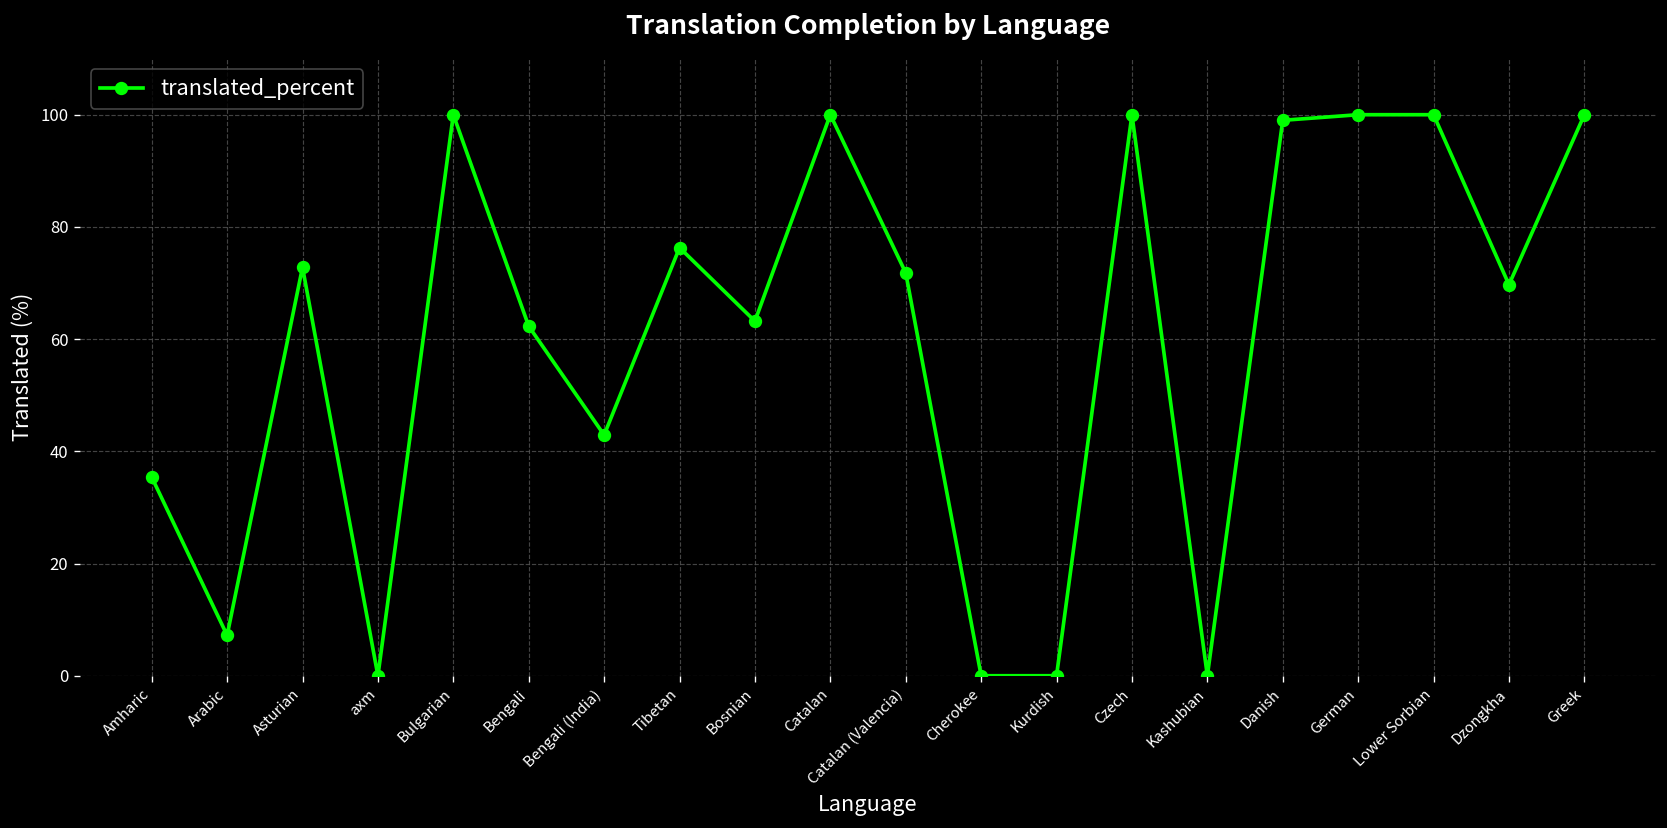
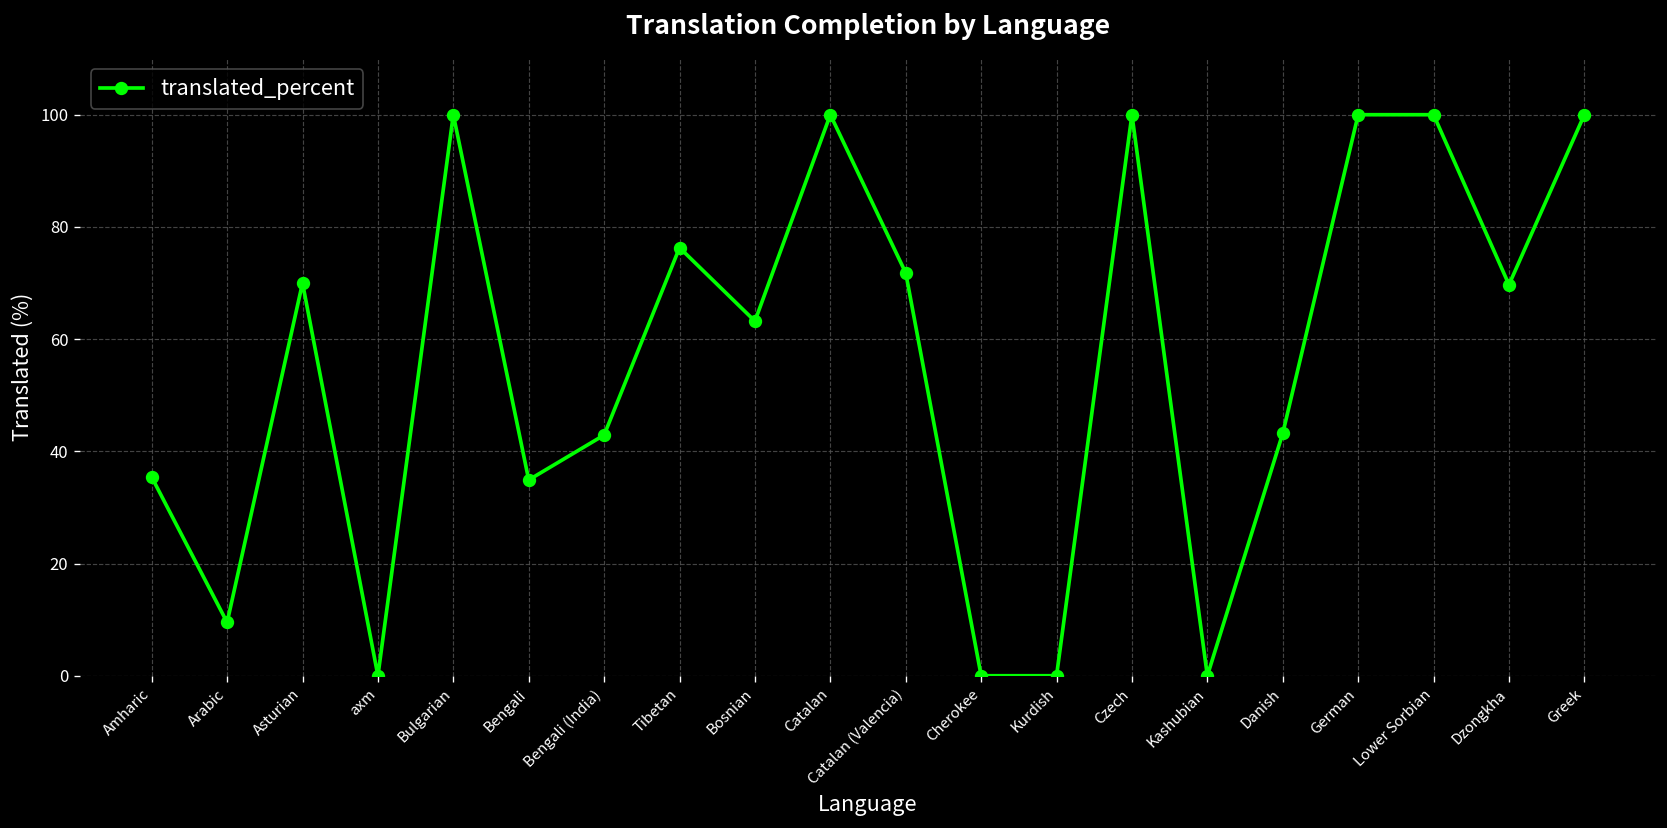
Arabic: 7 -> 10
Asturian: 73 -> 70
Bengali: 62 -> 35
Danish: 99 -> 43
